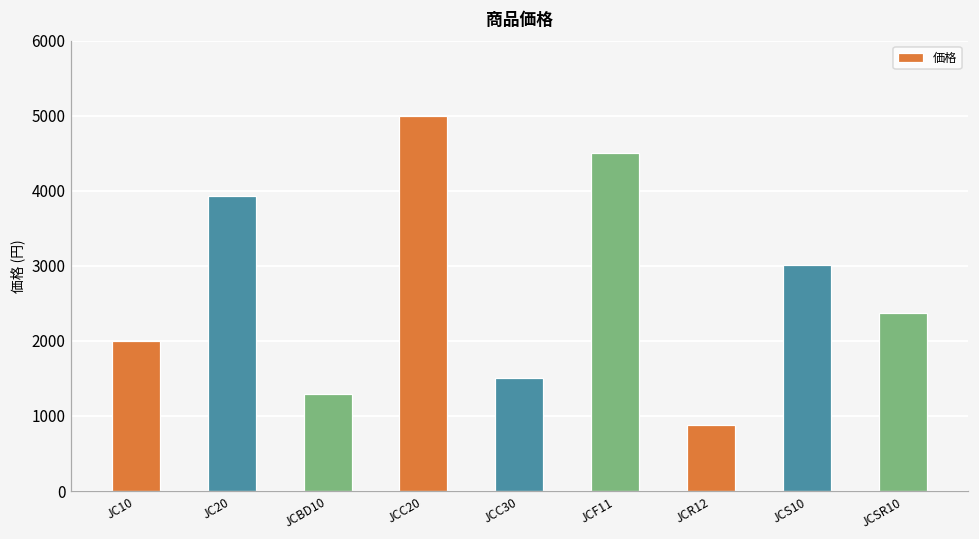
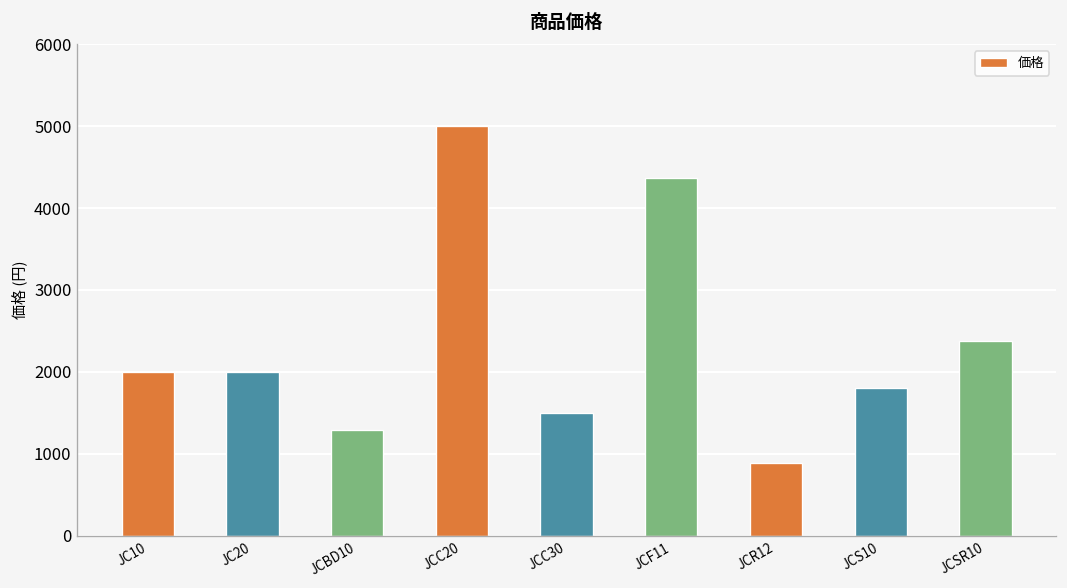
JC20: 3900 -> 2000
JCF11: 4500 -> 4400
JCS10: 3000 -> 1800
